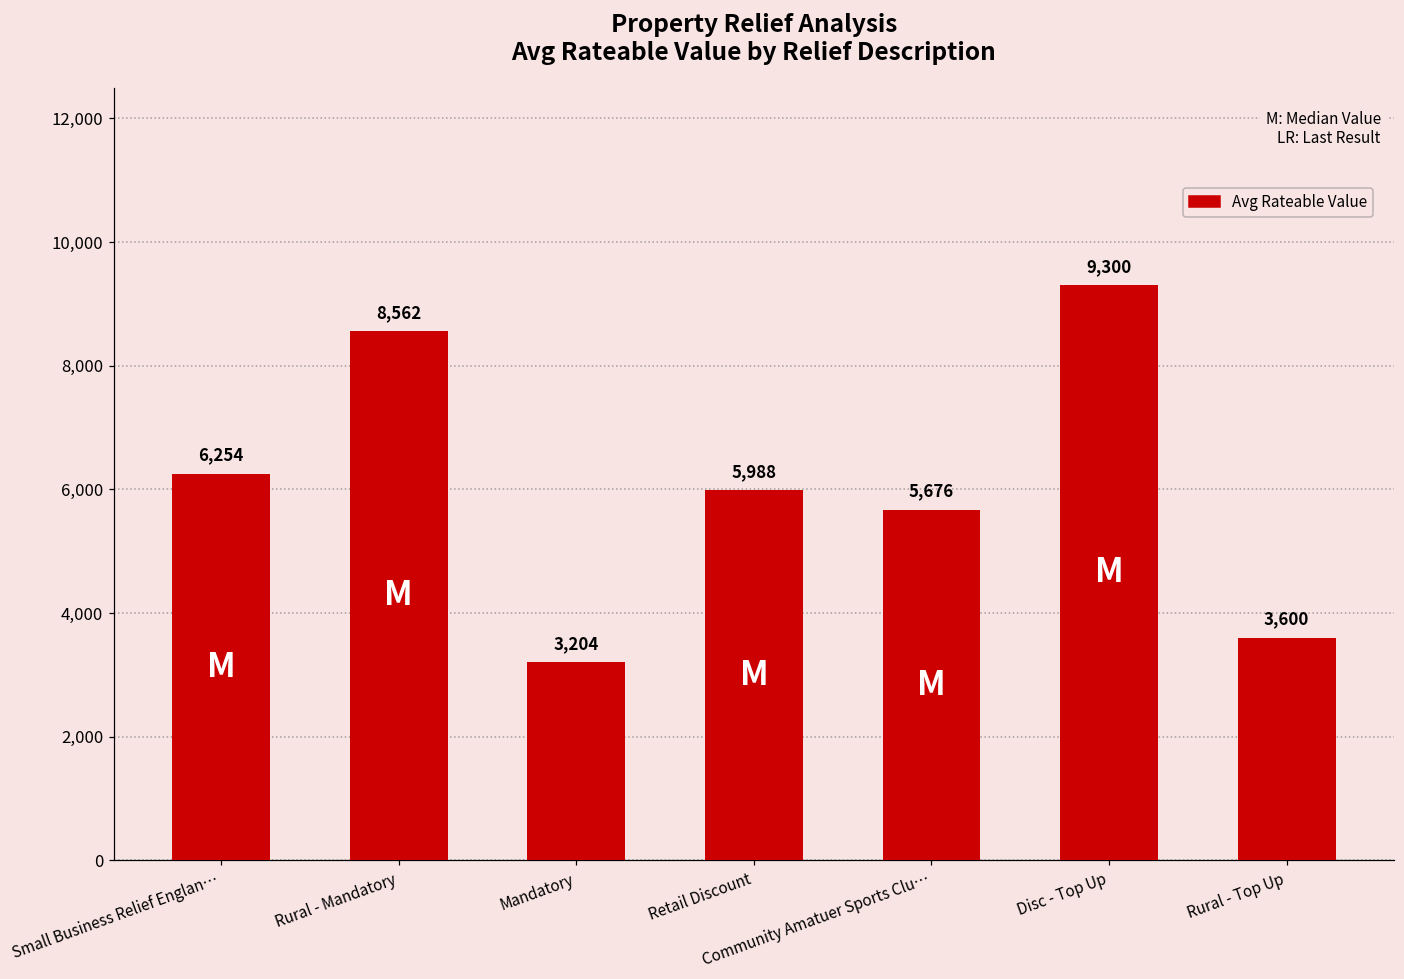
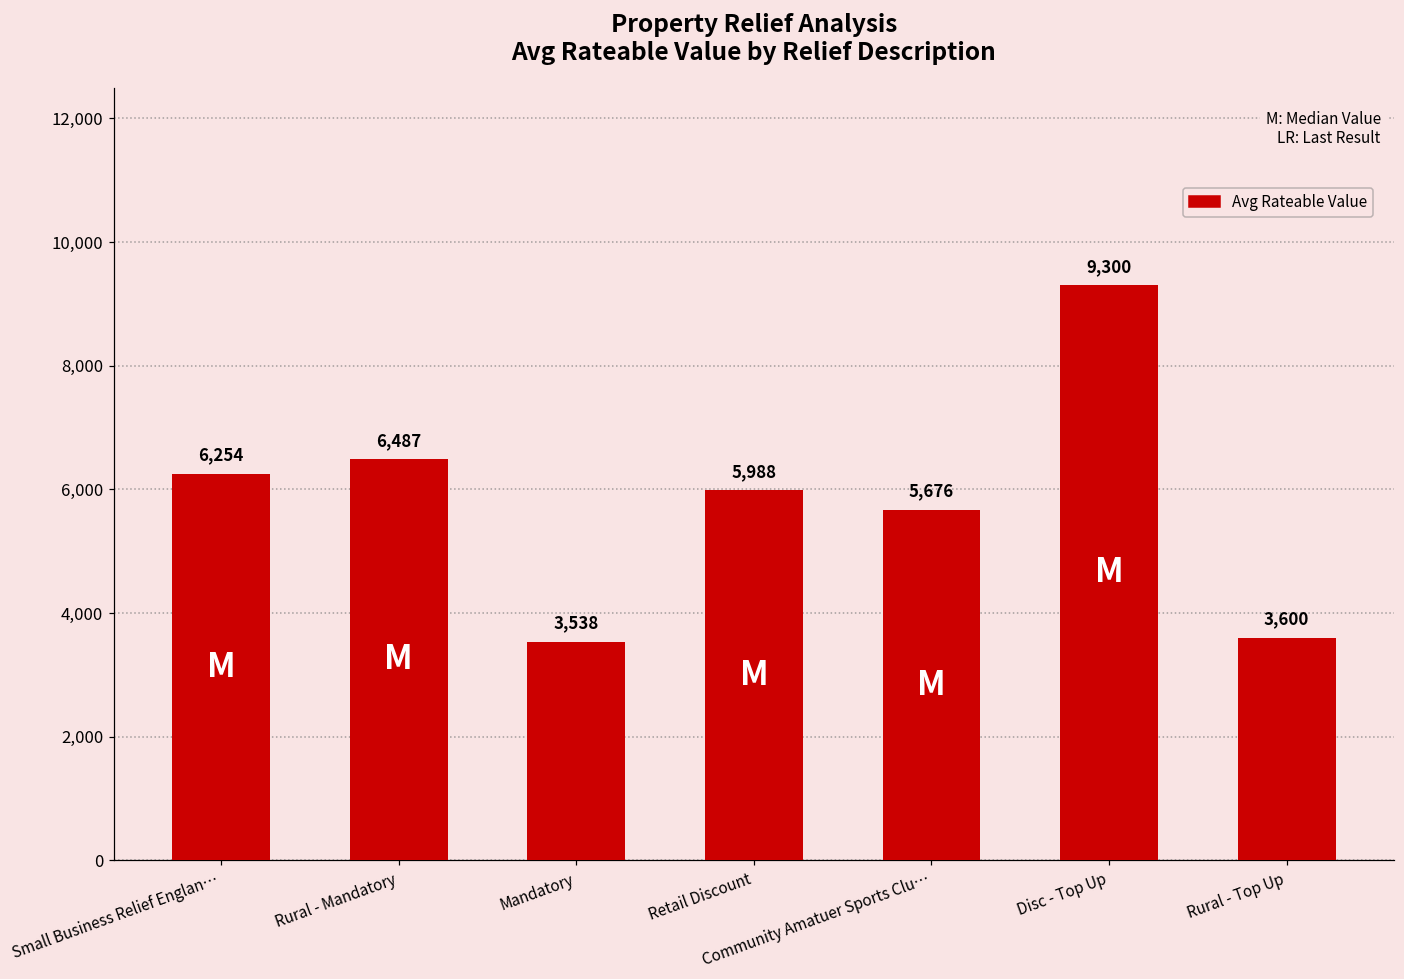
Rural - Mandatory: 8,562 -> 6,487
Mandatory: 3,204 -> 3,538
